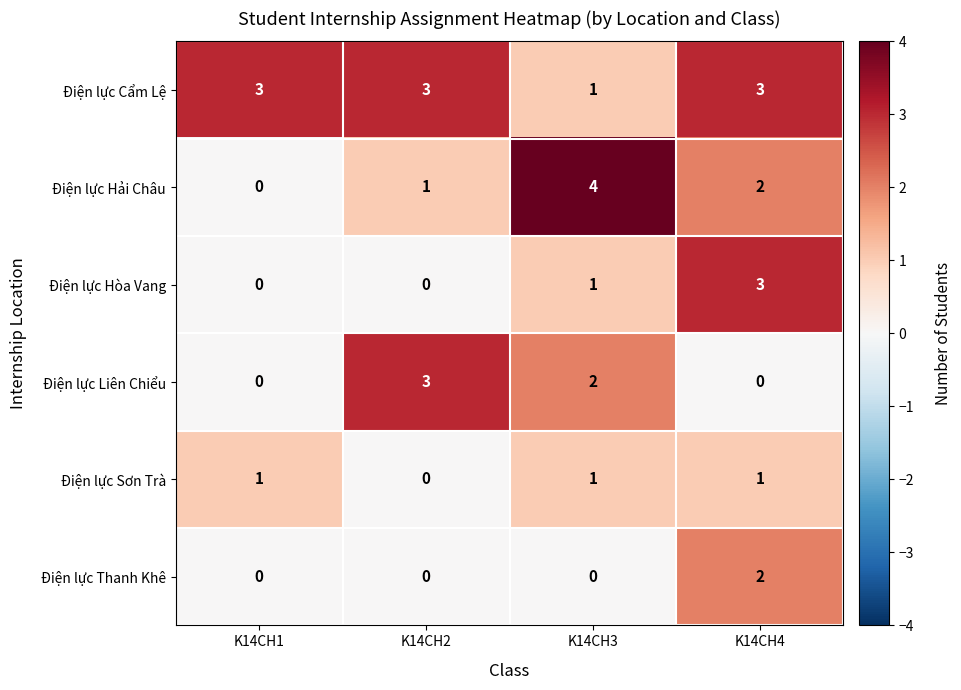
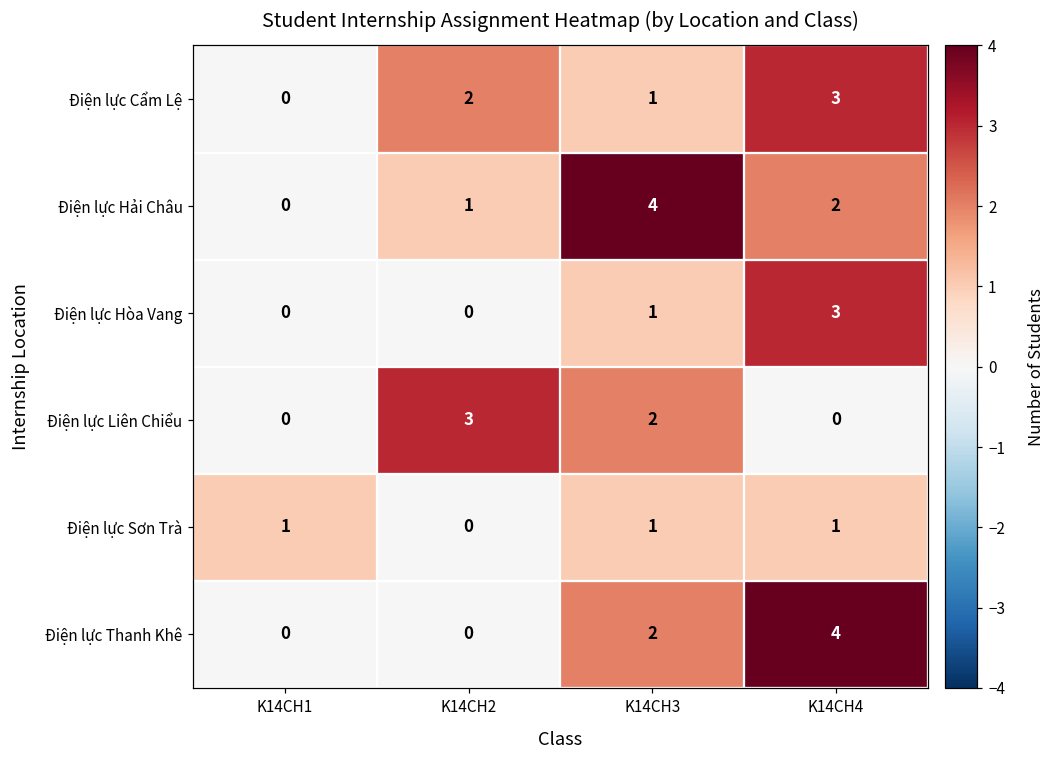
Điện lực Cẩm Lệ, K14CH1: 3 -> 0
Điện lực Cẩm Lệ, K14CH2: 3 -> 2
Điện lực Thanh Khê, K14CH3: 0 -> 2
Điện lực Thanh Khê, K14CH4: 2 -> 4
